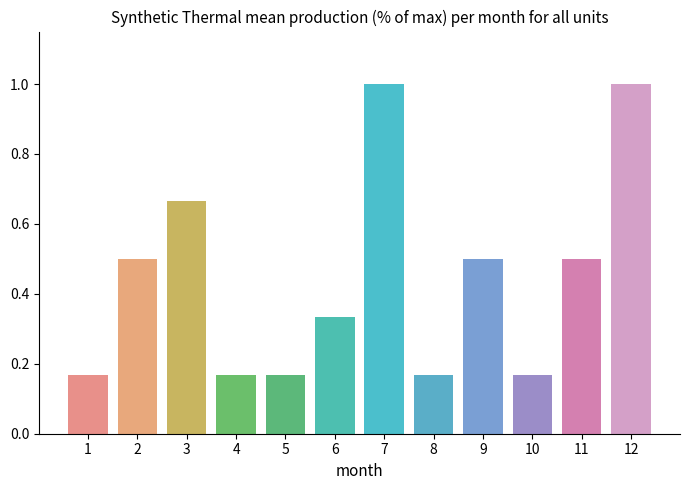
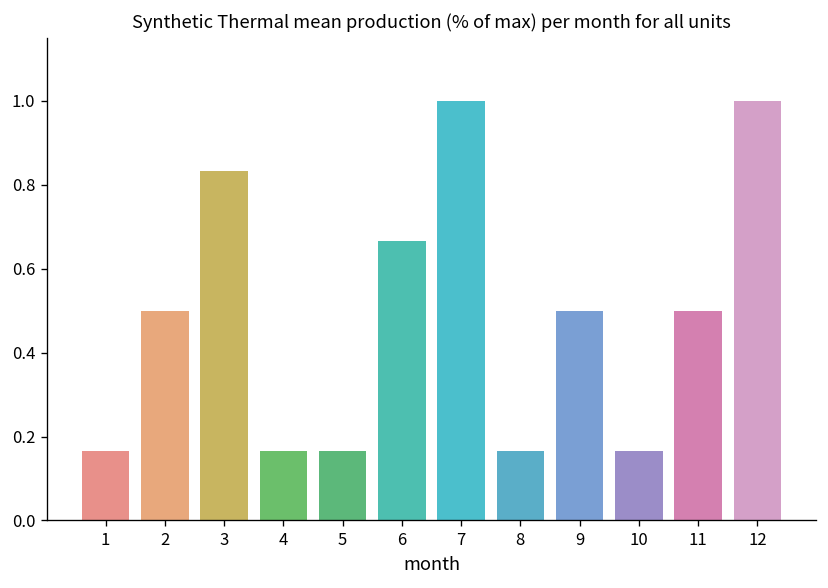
3: 0.67 -> 0.83
6: 0.33 -> 0.67
